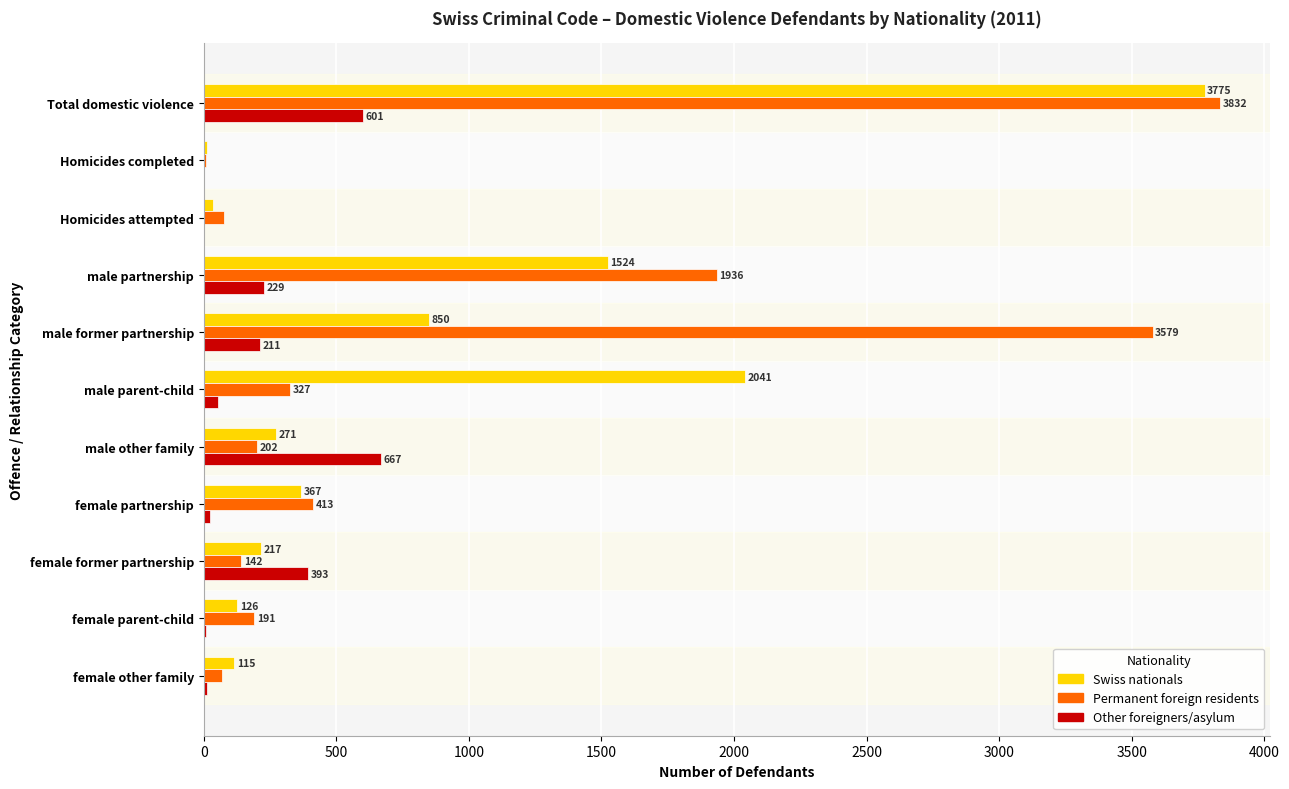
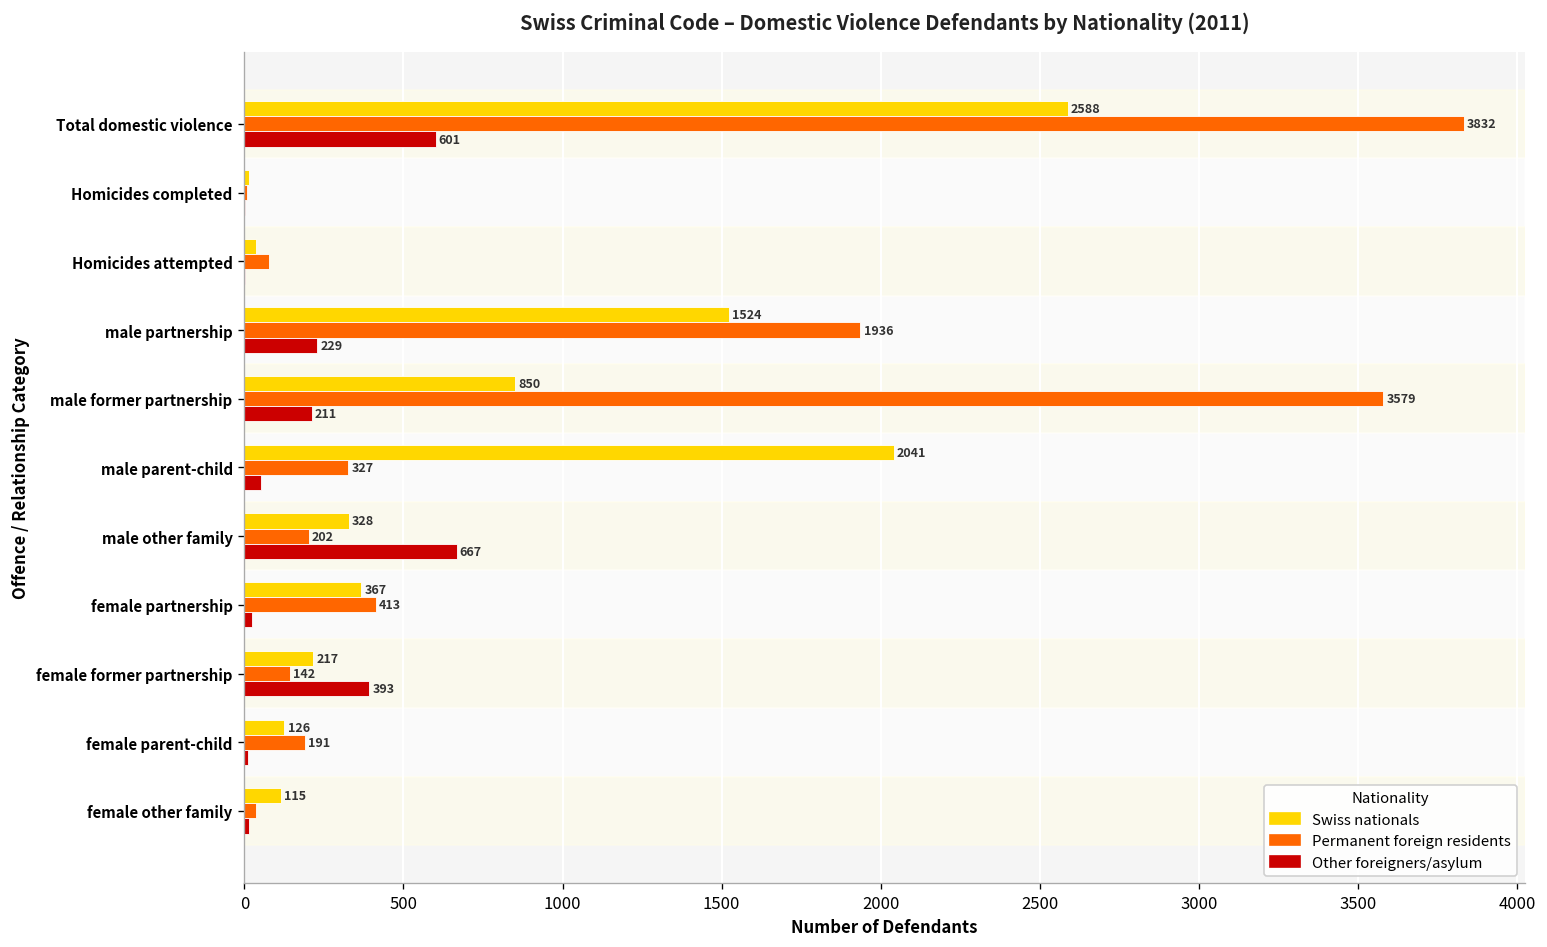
Swiss nationals, Total domestic violence: 3775 -> 2588
Swiss nationals, male other family: 271 -> 328
Permanent foreign residents, female other family: 70 -> 40
